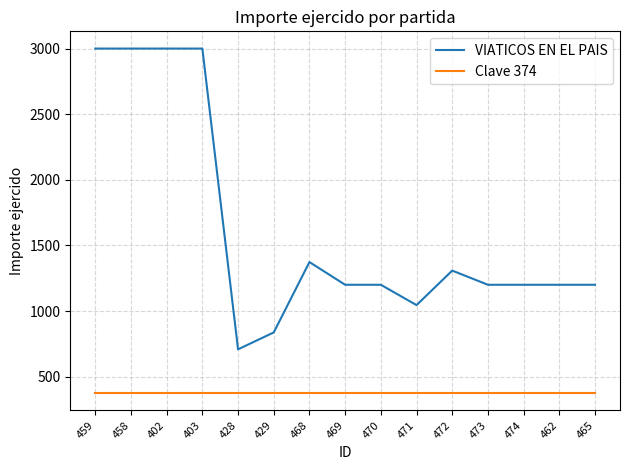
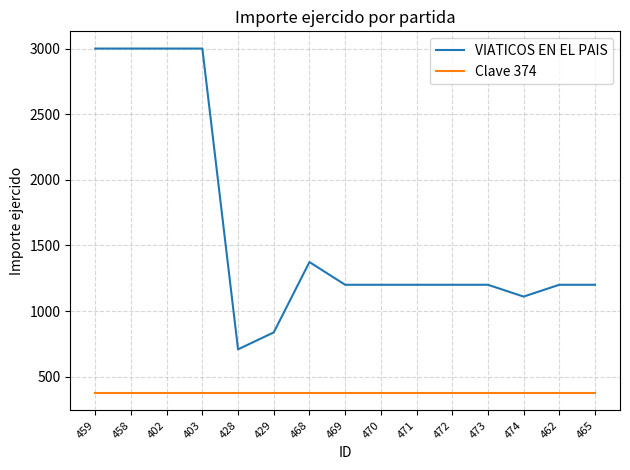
VIATICOS EN EL PAIS, 471: 1050 -> 1200
VIATICOS EN EL PAIS, 472: 1310 -> 1200
VIATICOS EN EL PAIS, 474: 1200 -> 1110
